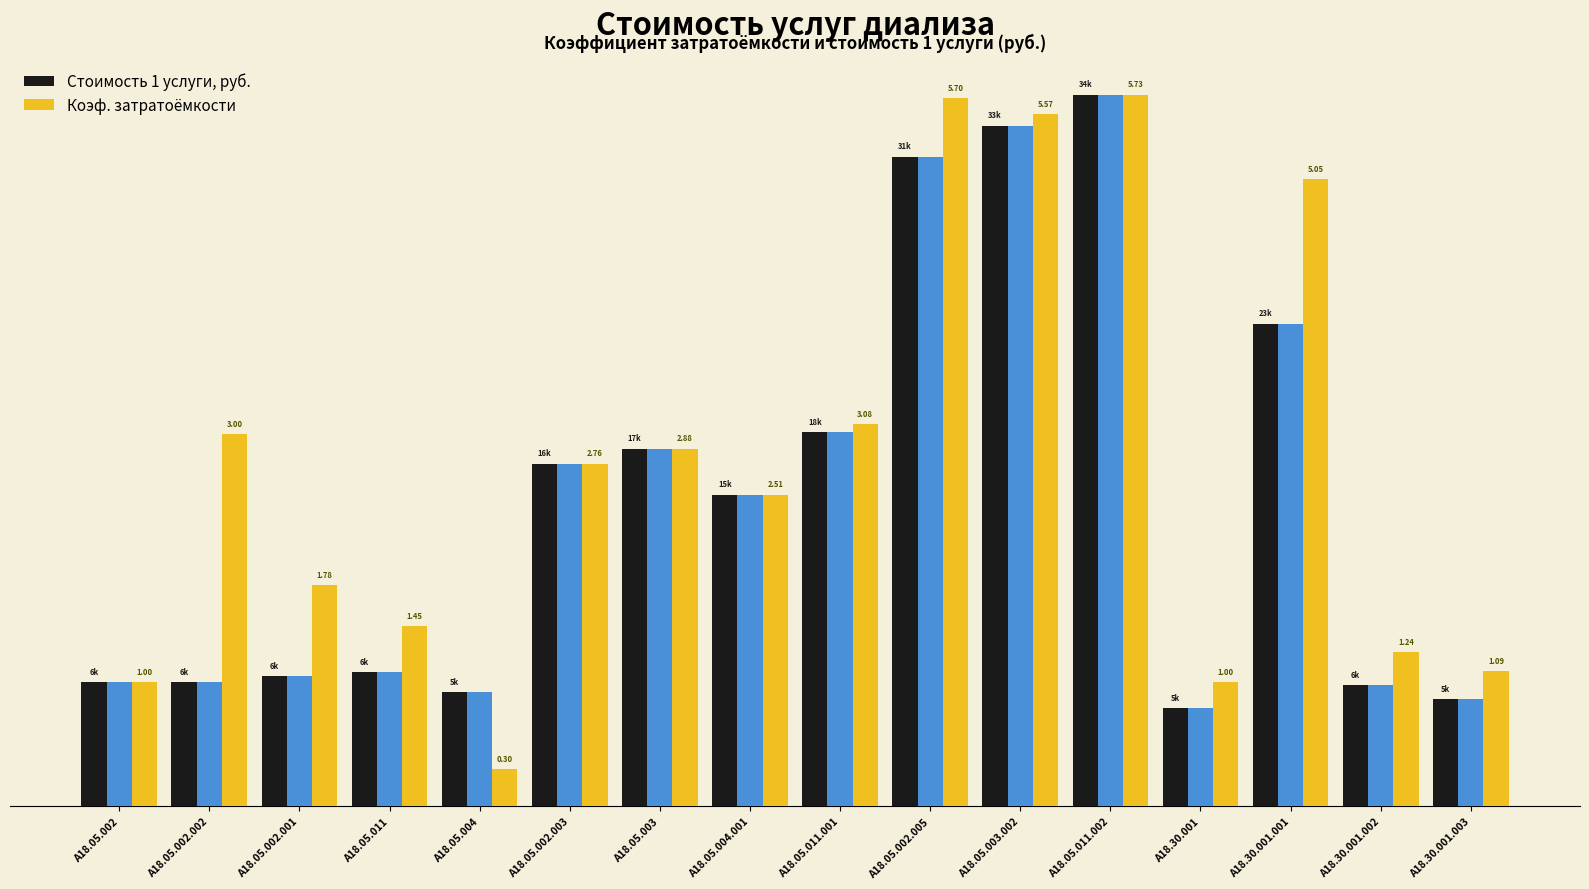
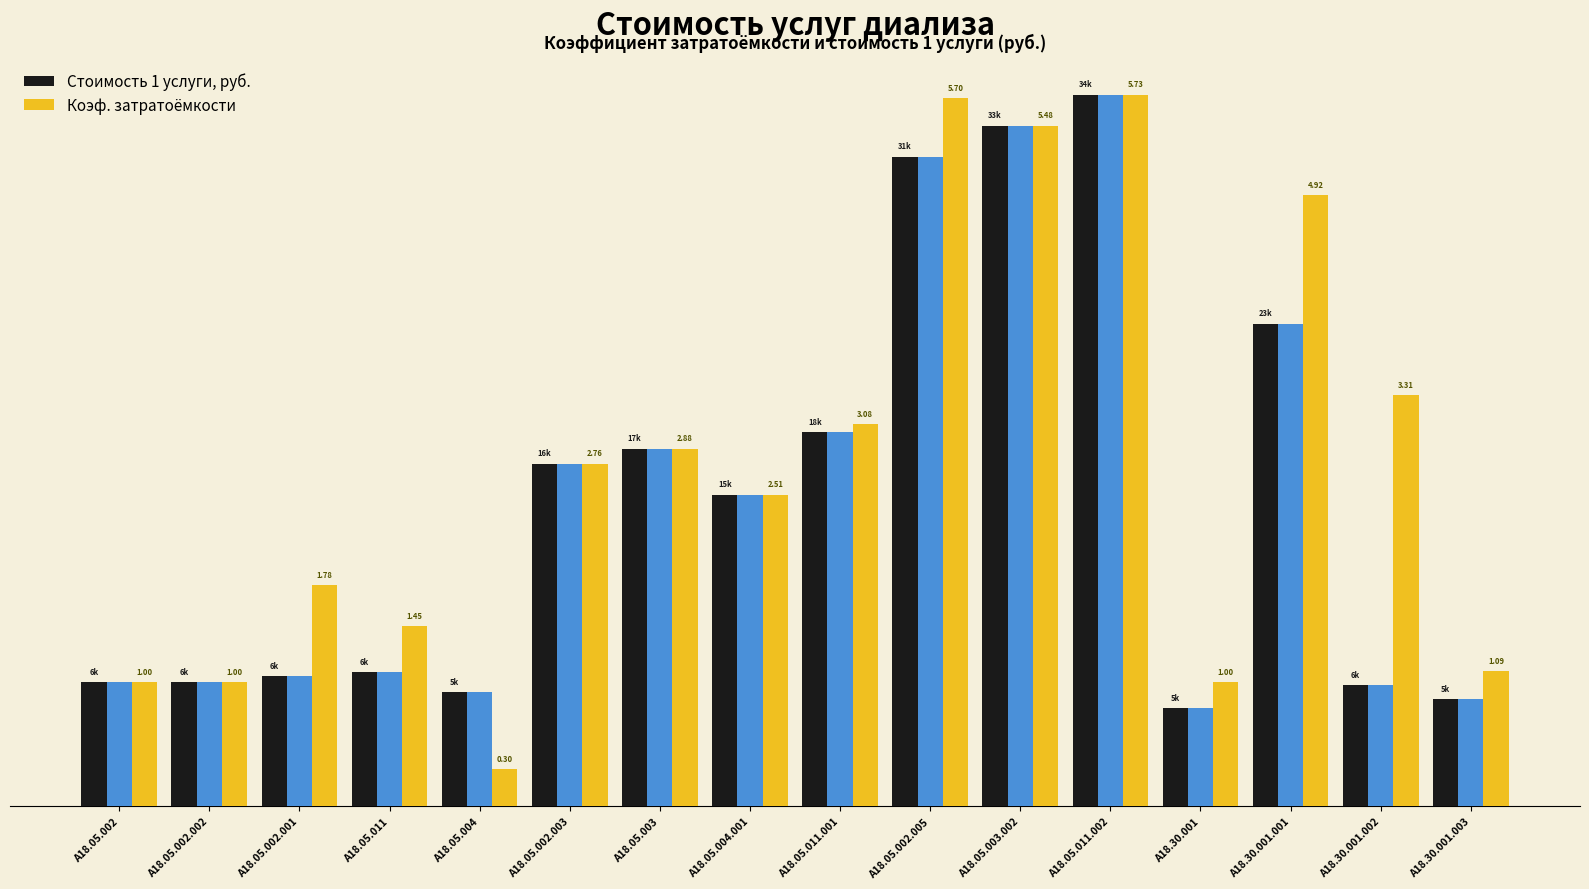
Коэф. затратоёмкости, A18.05.002.002: 3.00 -> 1.00
Коэф. затратоёмкости, A18.05.003.002: 5.57 -> 5.48
Коэф. затратоёмкости, A18.30.001.001: 5.05 -> 4.92
Коэф. затратоёмкости, A18.30.001.002: 1.24 -> 3.31
